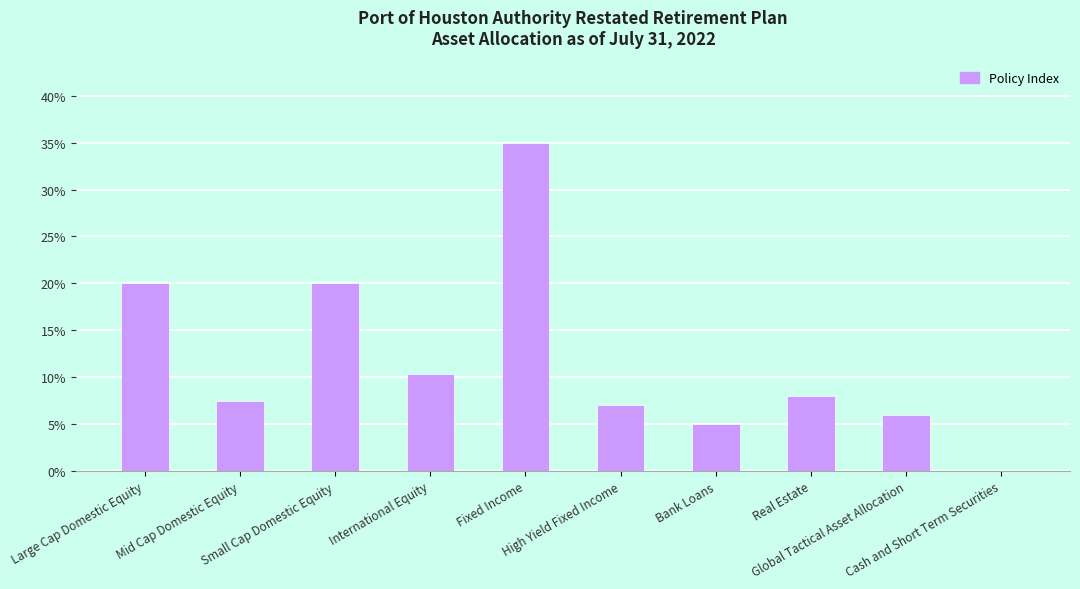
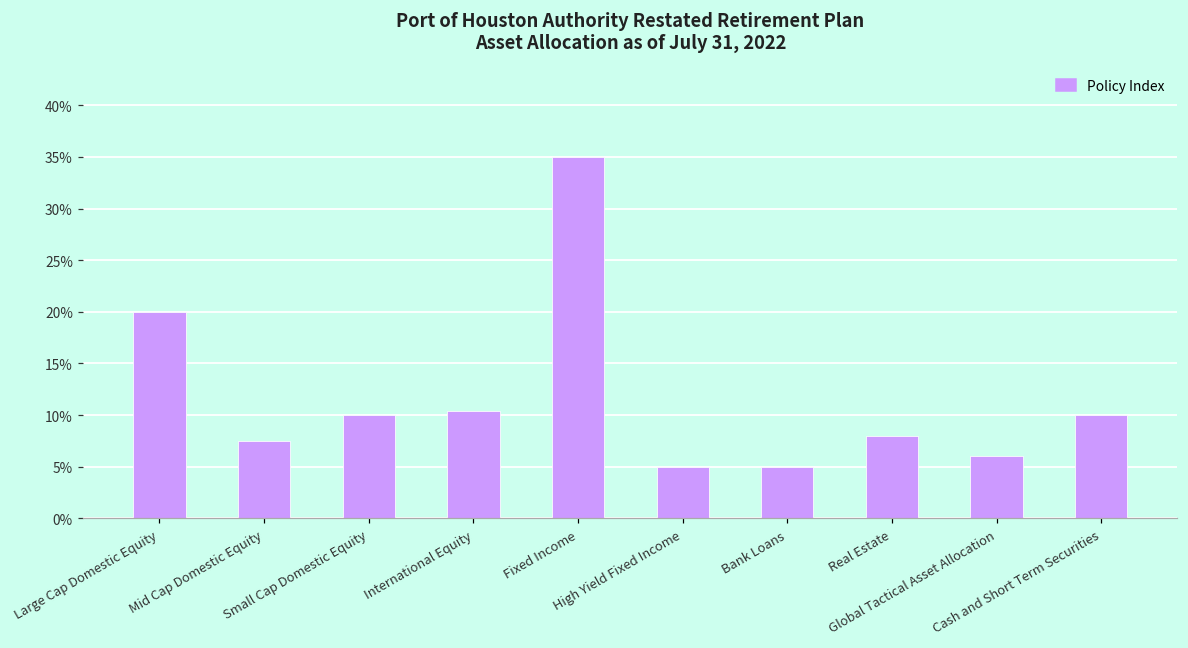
Small Cap Domestic Equity: 20% -> 10%
High Yield Fixed Income: 7% -> 5%
Cash and Short Term Securities: 0% -> 10%
